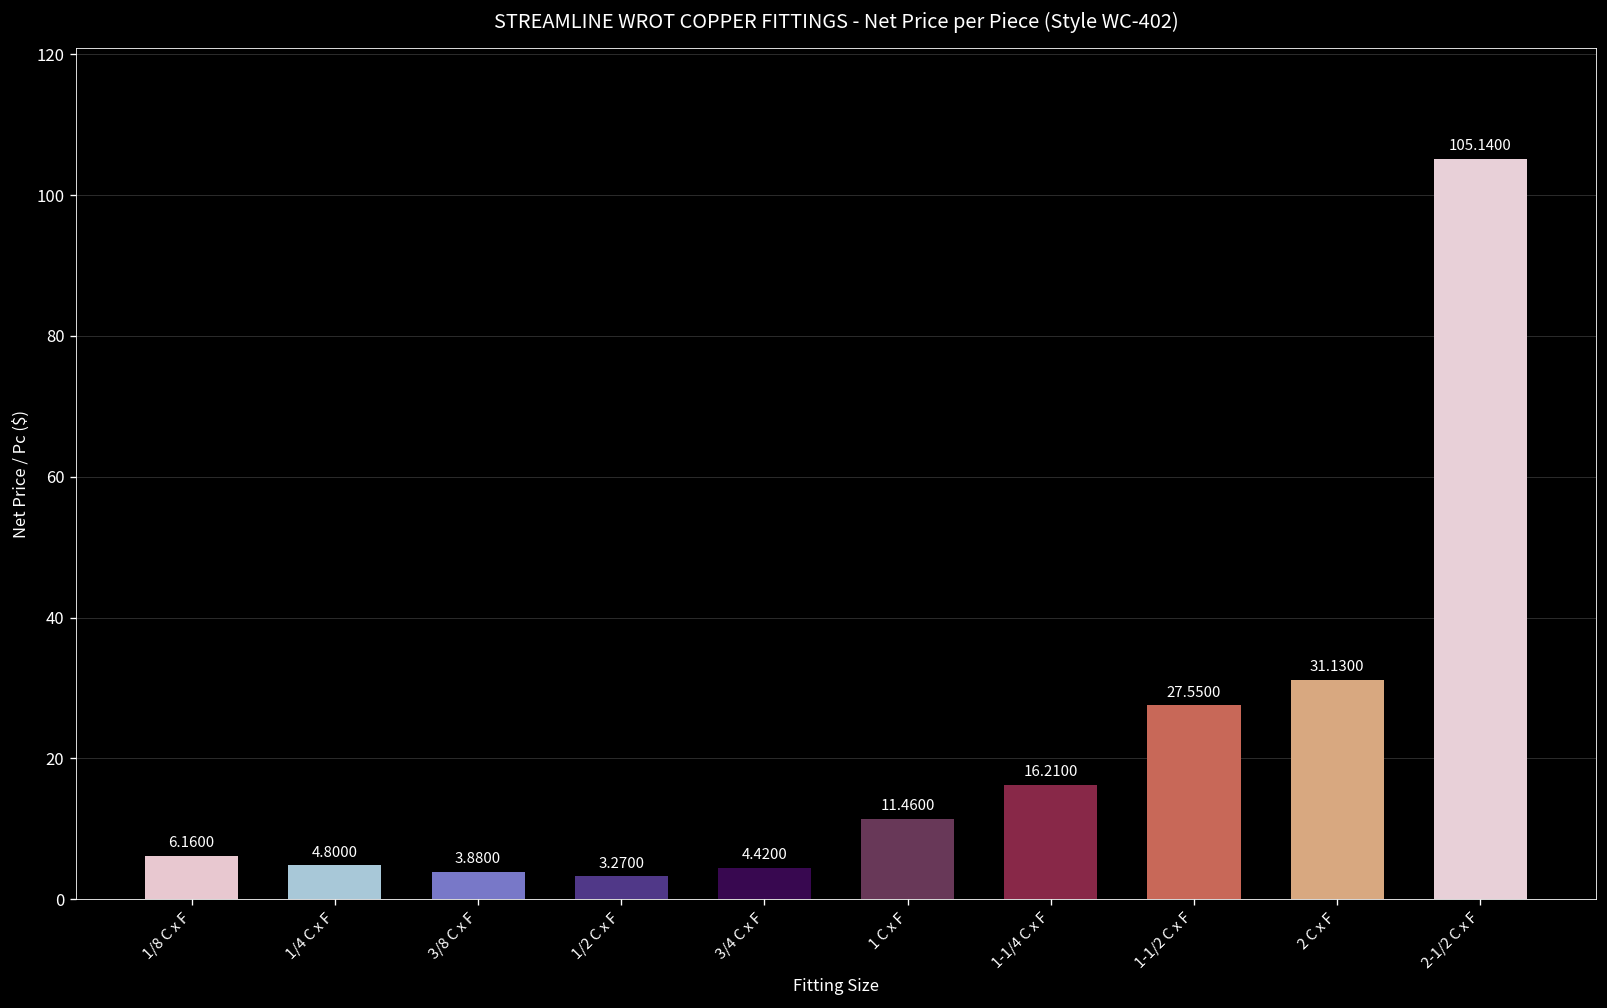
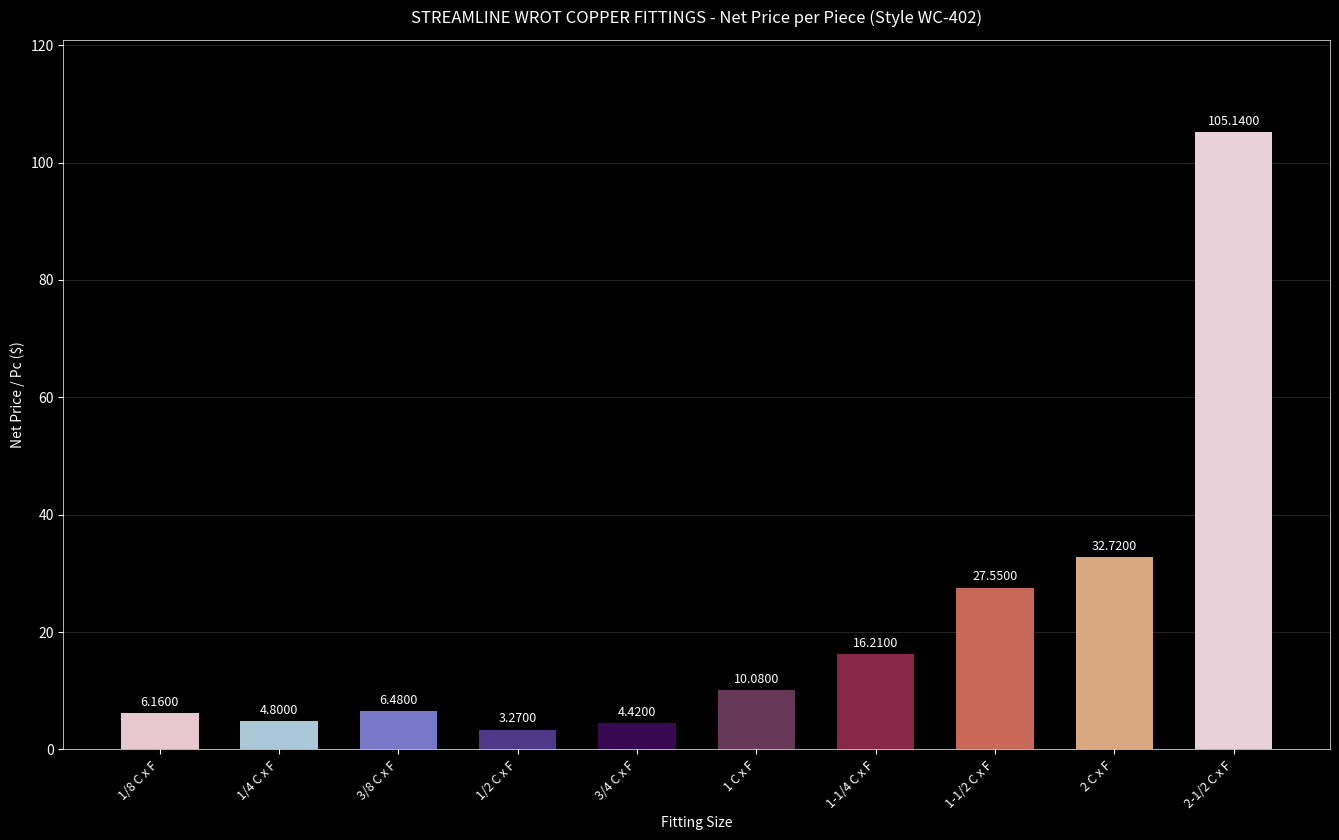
3/8 C x F: 3.8800 -> 6.4800
1 C x F: 11.4600 -> 10.0800
2 C x F: 31.1300 -> 32.7200
